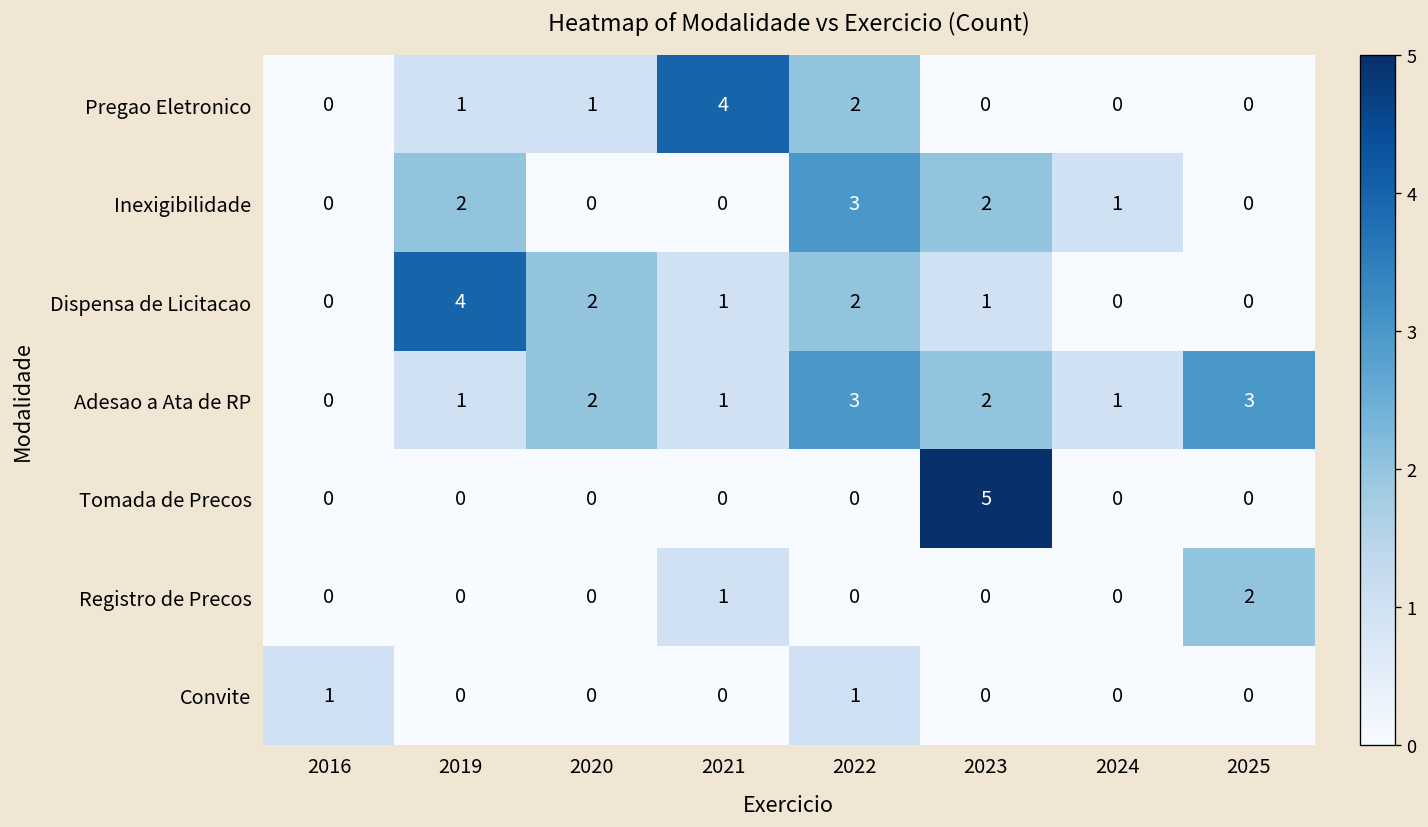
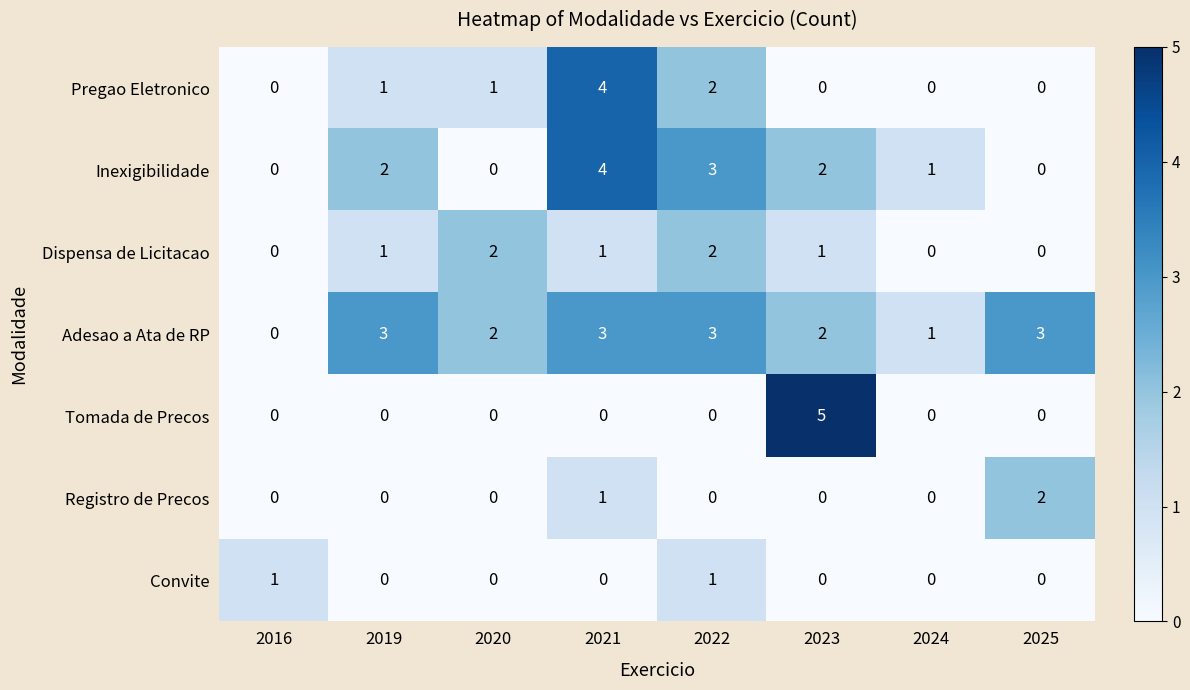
Inexigibilidade, 2021: 0 -> 4
Dispensa de Licitacao, 2019: 4 -> 1
Adesao a Ata de RP, 2019: 1 -> 3
Adesao a Ata de RP, 2021: 1 -> 3
